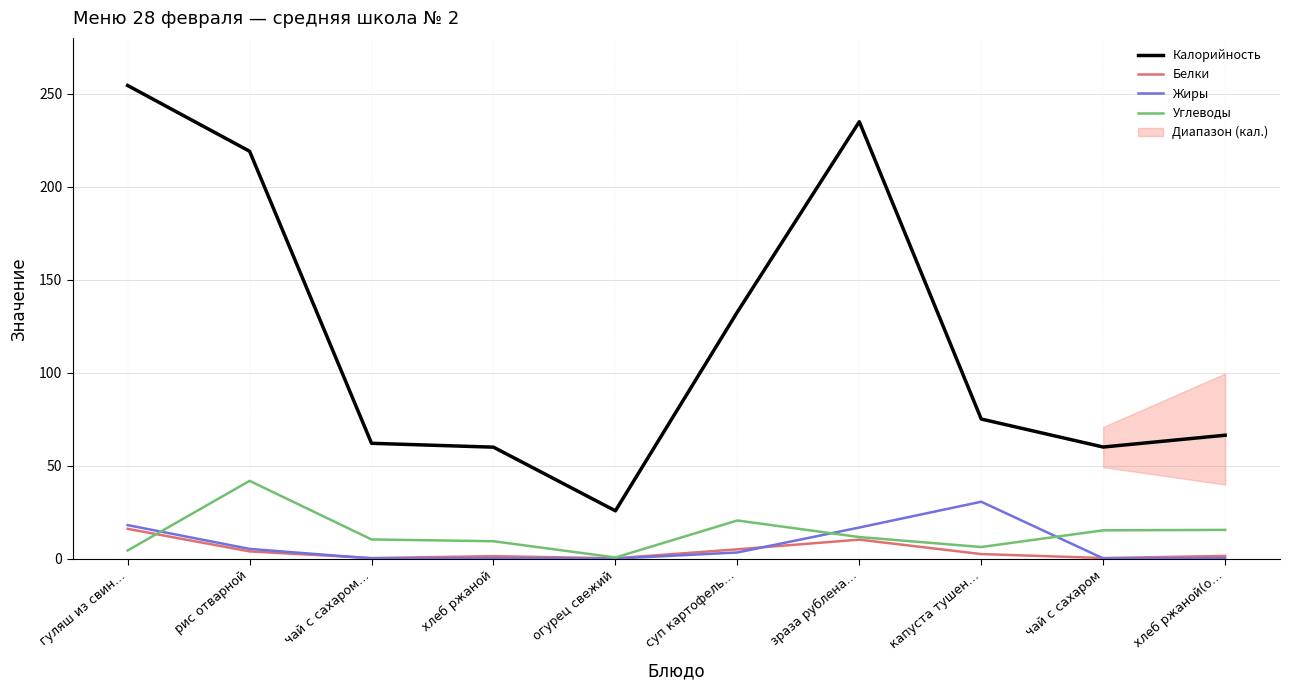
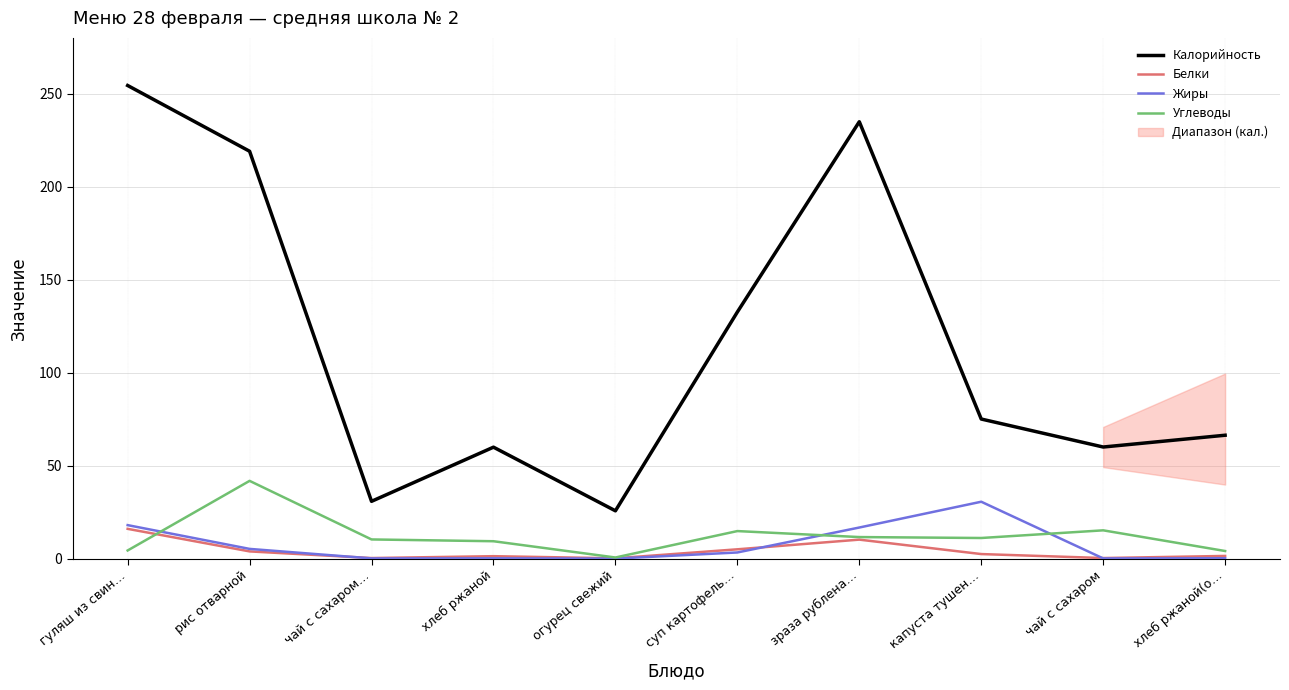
Калорийность, чай с сахаром…: 62 -> 31
Углеводы, суп картофель…: 21 -> 15
Углеводы, капуста тушен…: 6 -> 11
Углеводы, хлеб ржаной(о…: 15 -> 4
